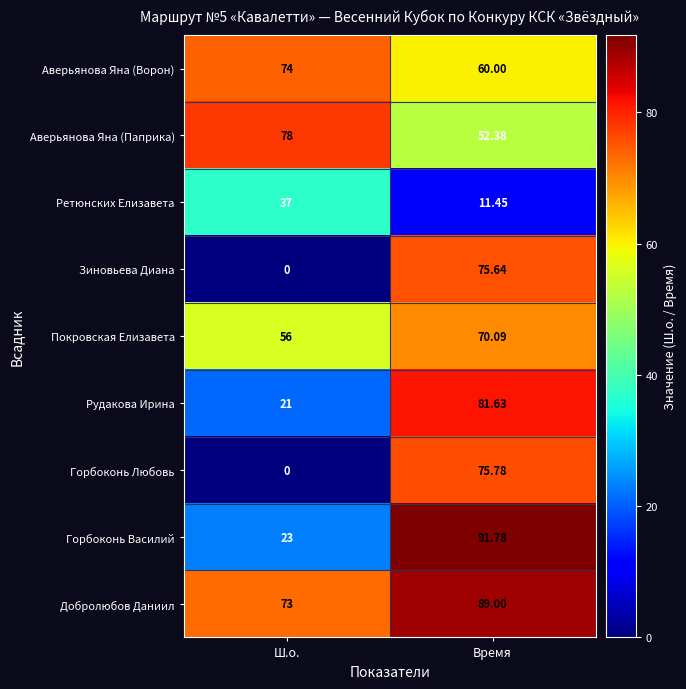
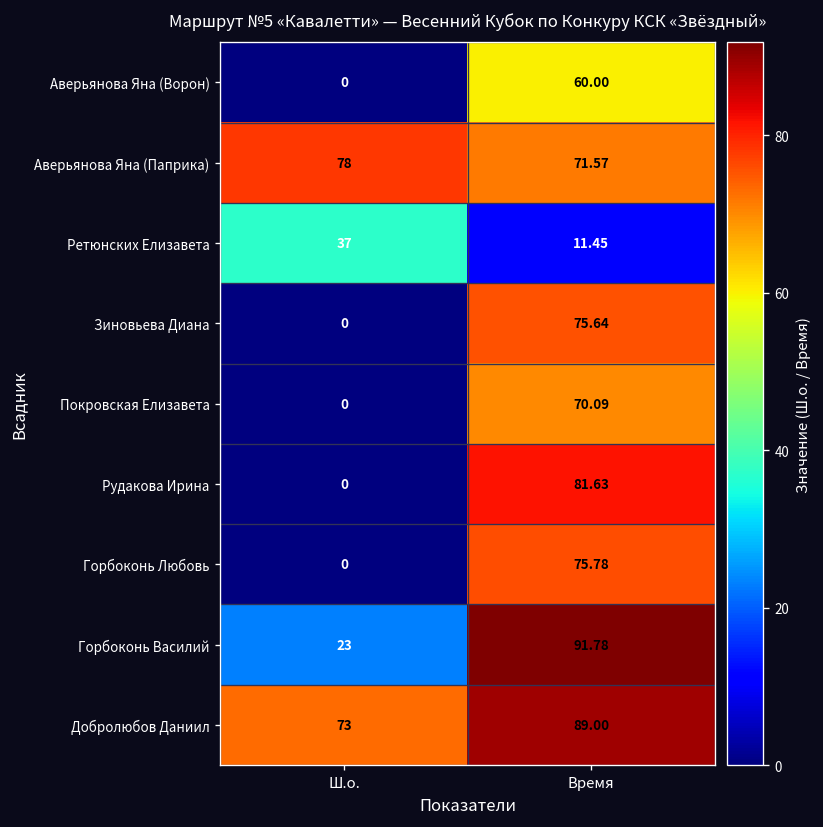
Аверьянова Яна (Ворон), Ш.о.: 74 -> 0
Аверьянова Яна (Паприка), Время: 52.38 -> 71.57
Покровская Елизавета, Ш.о.: 56 -> 0
Рудакова Ирина, Ш.о.: 21 -> 0
